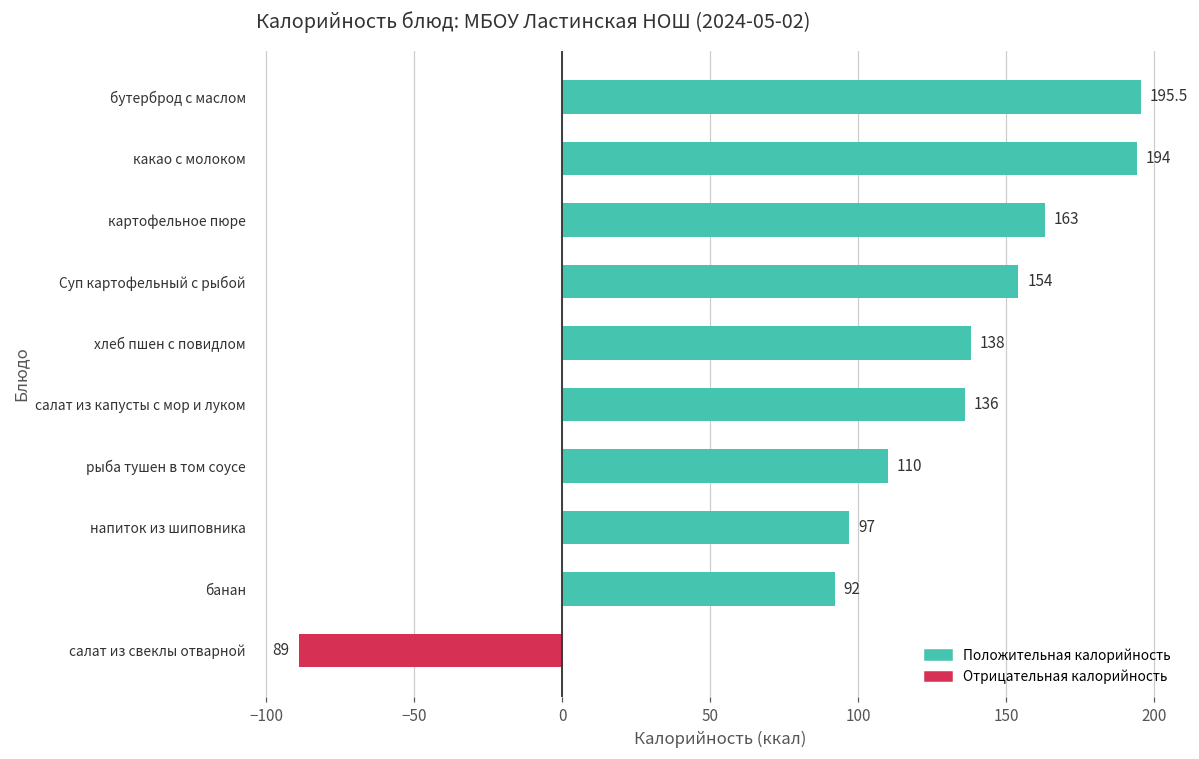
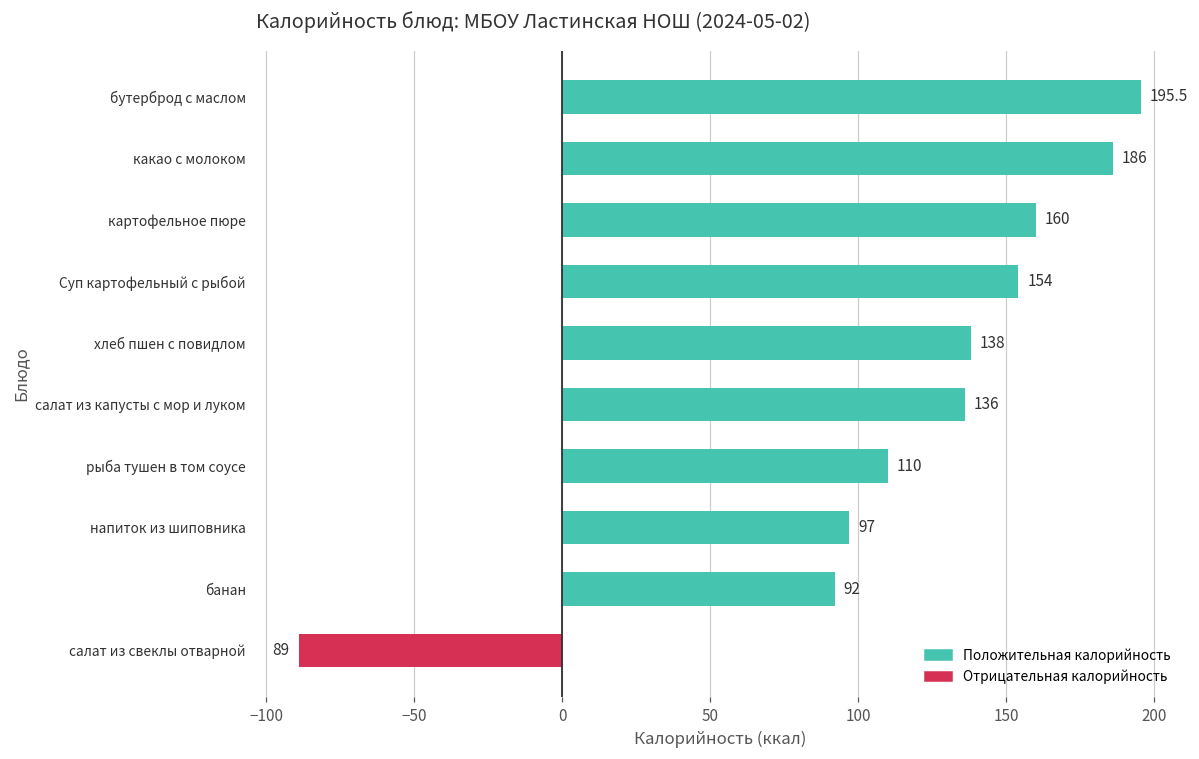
какао с молоком: 194 -> 186
картофельное пюре: 163 -> 160
